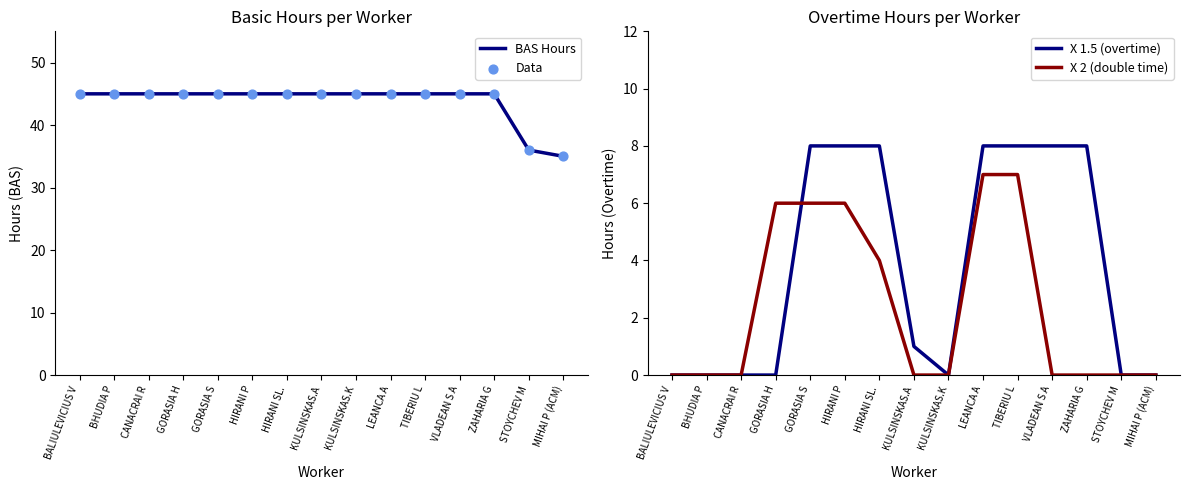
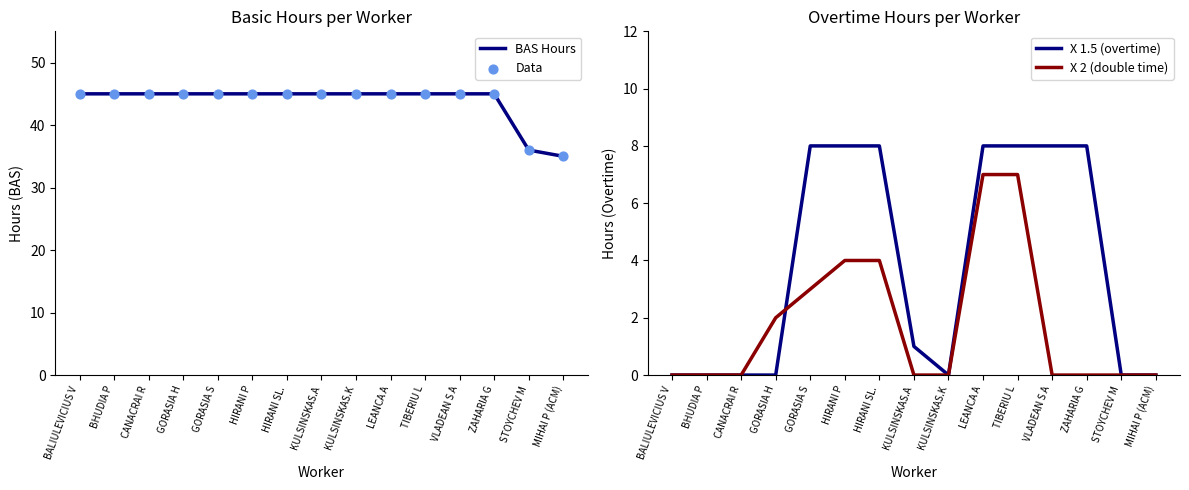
Overtime Hours per Worker, X 2 (double time), GORASIA H: 6 -> 2
Overtime Hours per Worker, X 2 (double time), GORASIA S: 6 -> 3
Overtime Hours per Worker, X 2 (double time), HIRANI P: 6 -> 4
